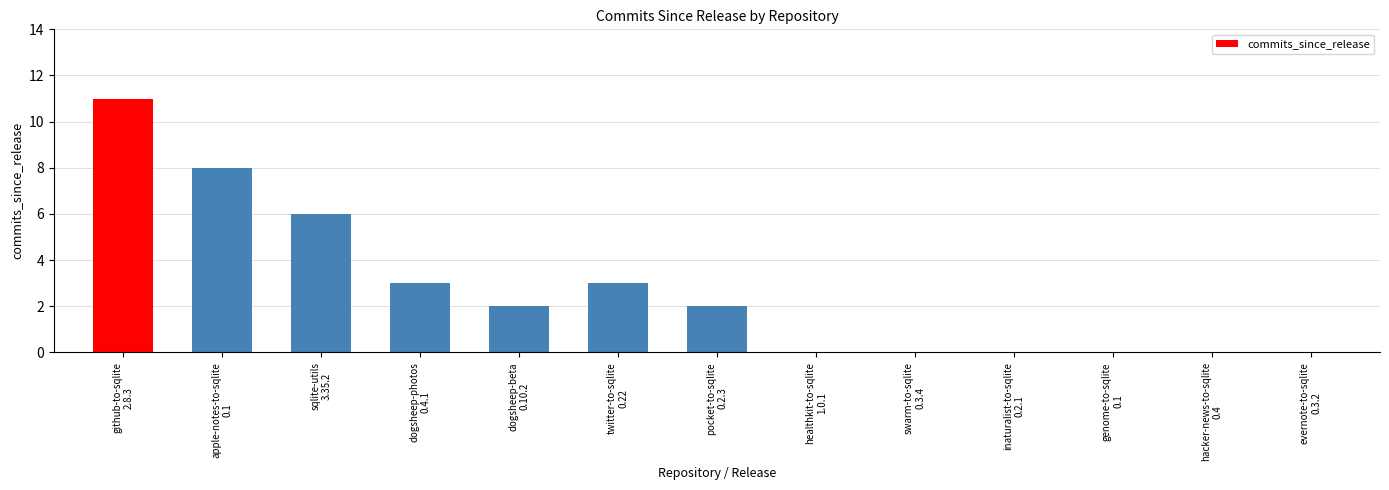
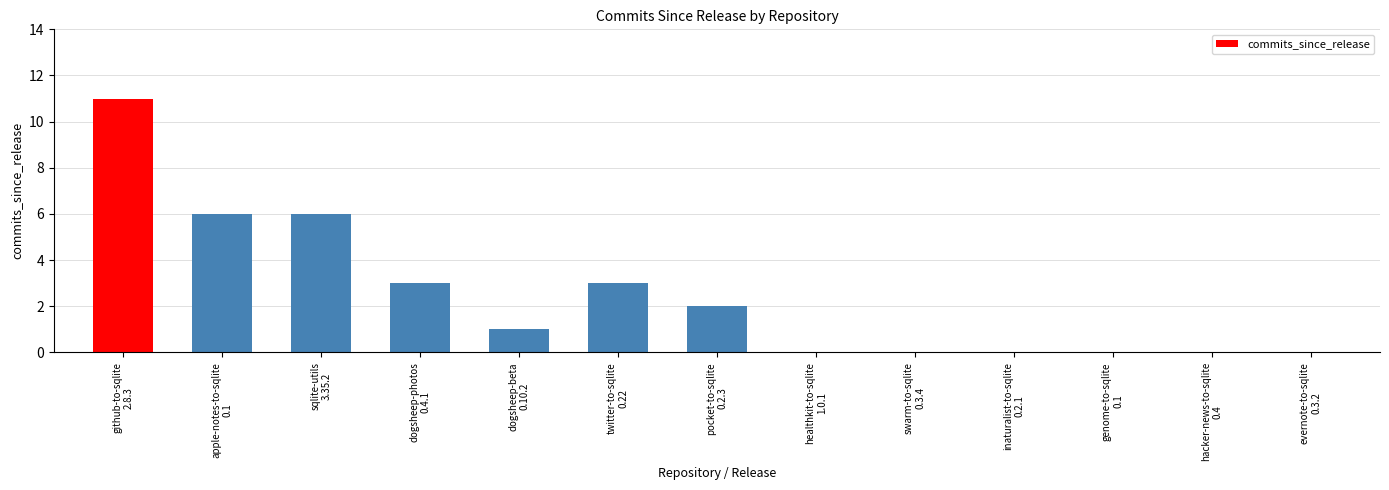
apple-notes-to-sqlite 0.1: 8 -> 6
dogsheep-beta 0.10.2: 2 -> 1
